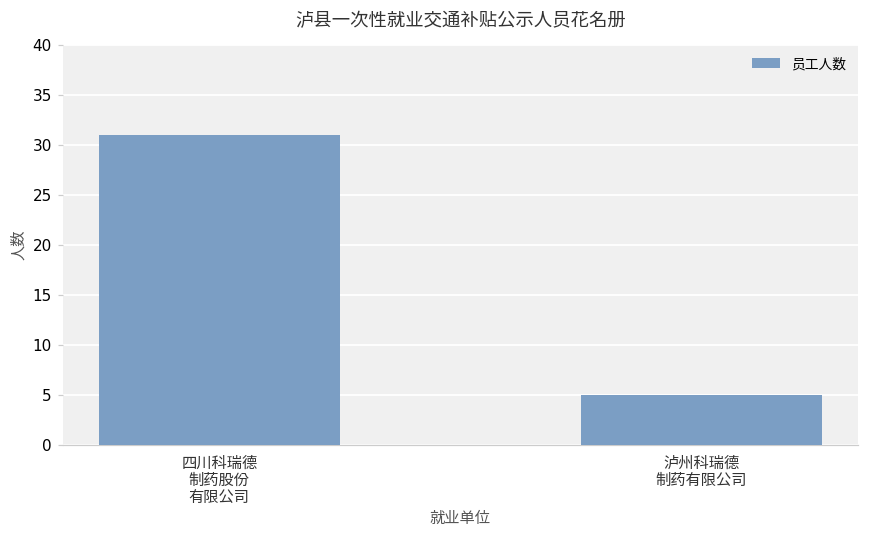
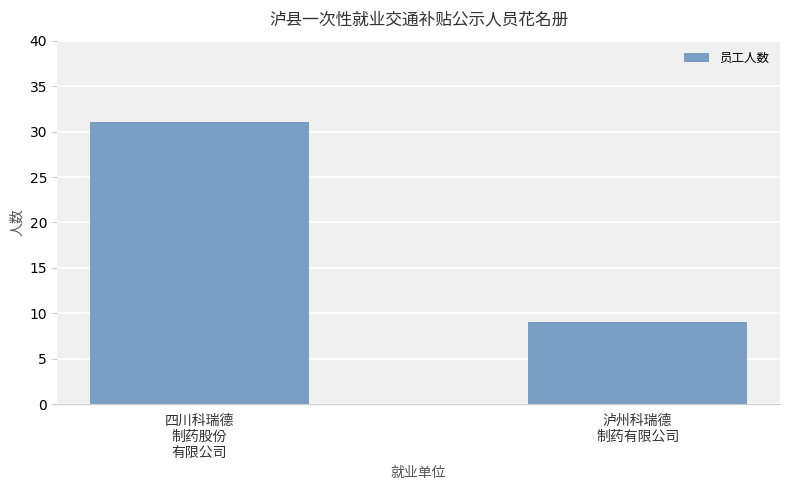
泸州科瑞德 制药有限公司: 5 -> 9
